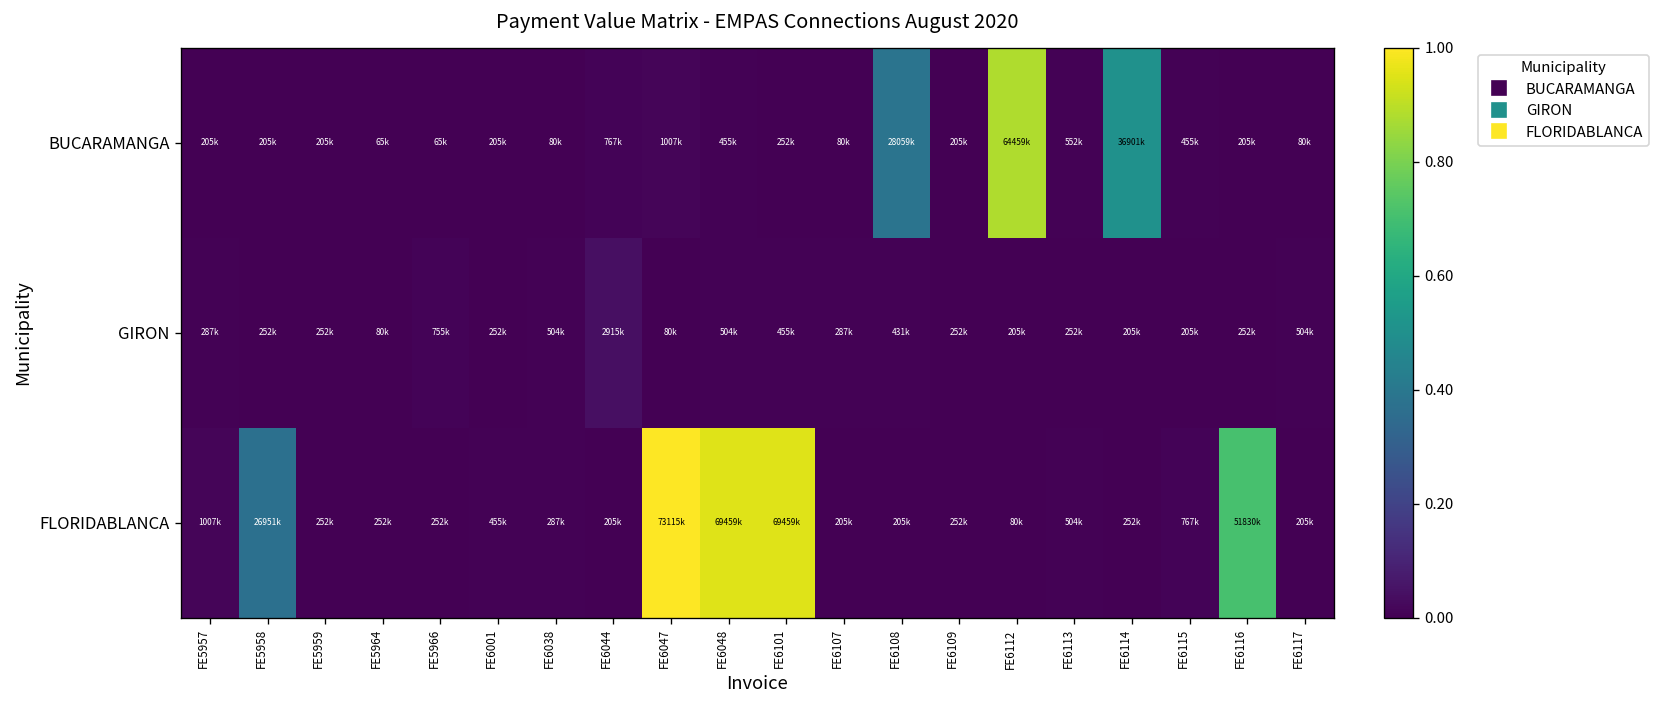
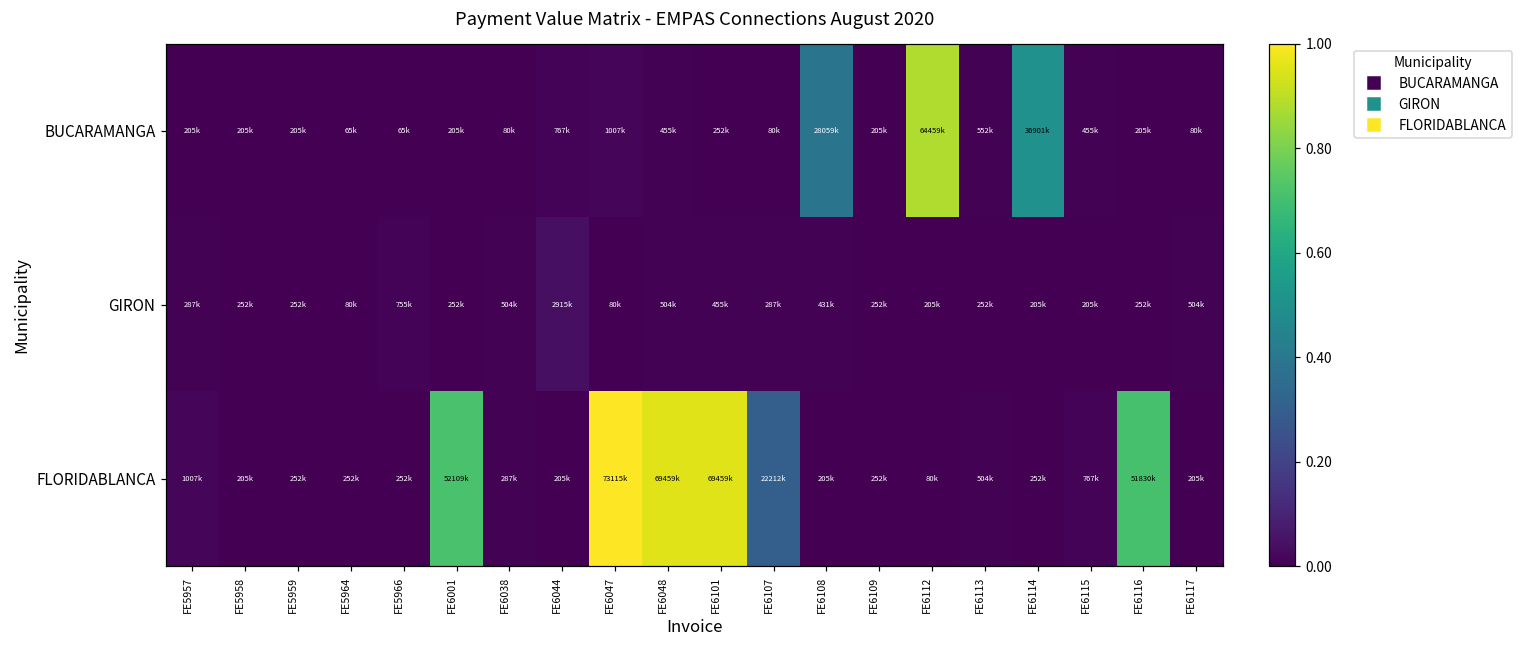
FLORIDABLANCA, FE5958: 26951k -> 205k
FLORIDABLANCA, FE6001: 455k -> 52109k
FLORIDABLANCA, FE6107: 205k -> 22212k
